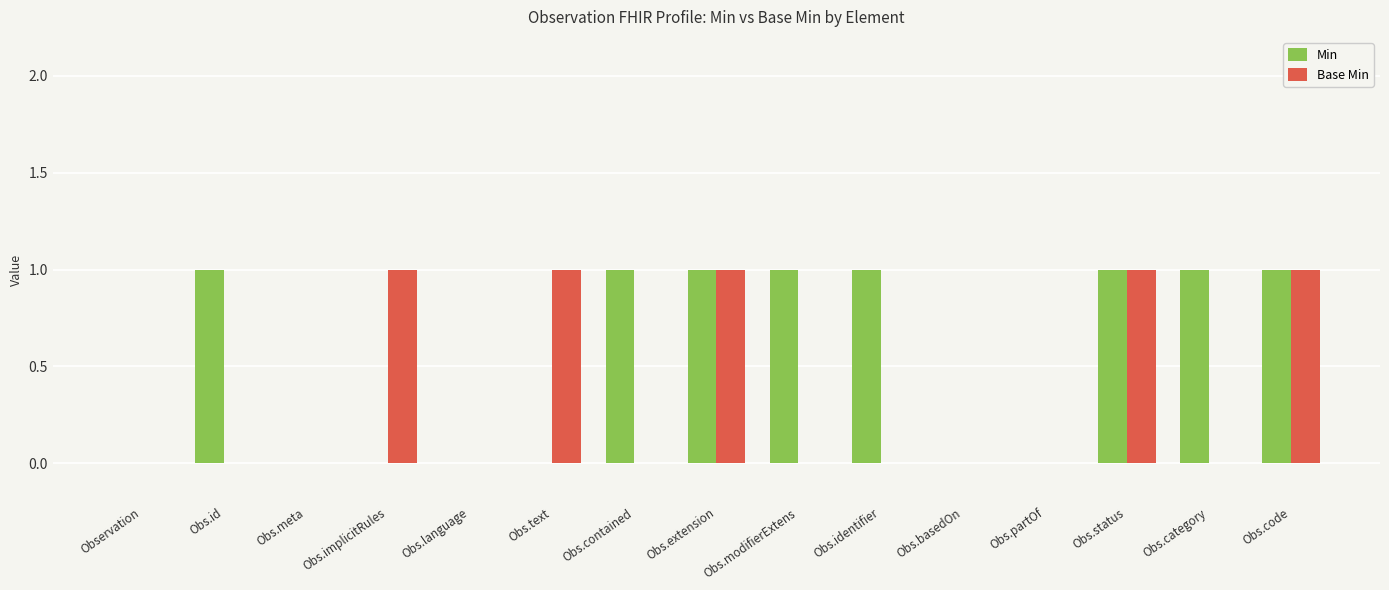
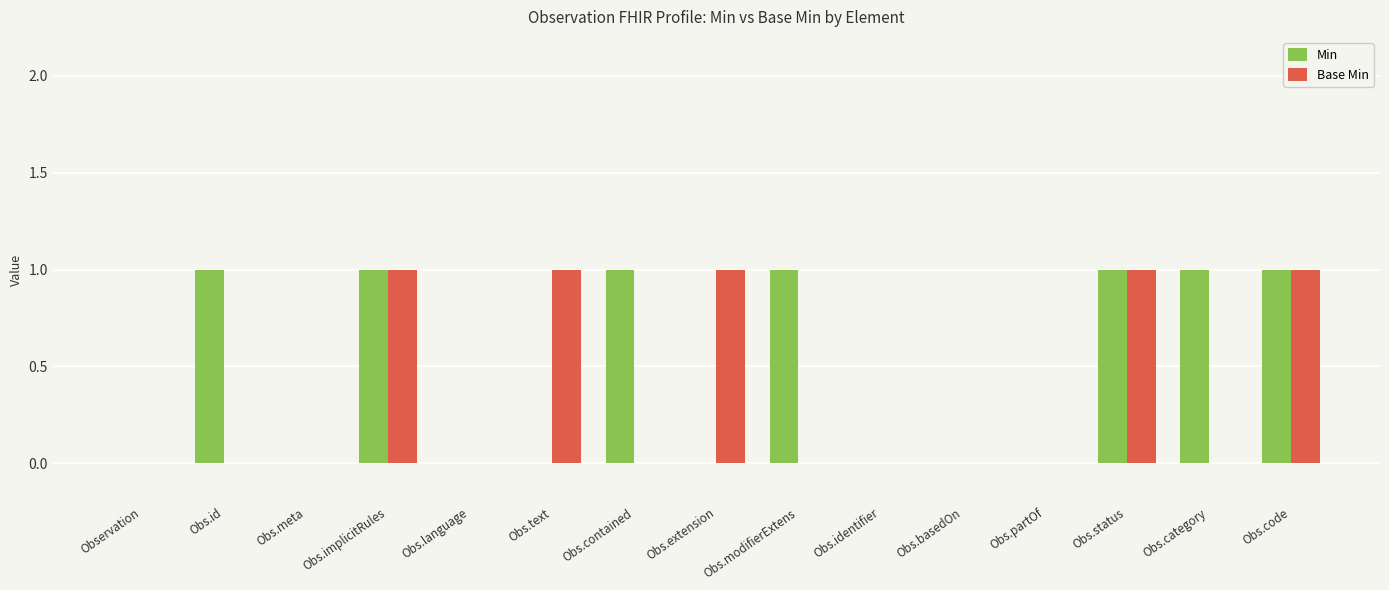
Min, Obs.implicitRules: 0 -> 1
Min, Obs.extension: 1 -> 0
Min, Obs.identifier: 1 -> 0
